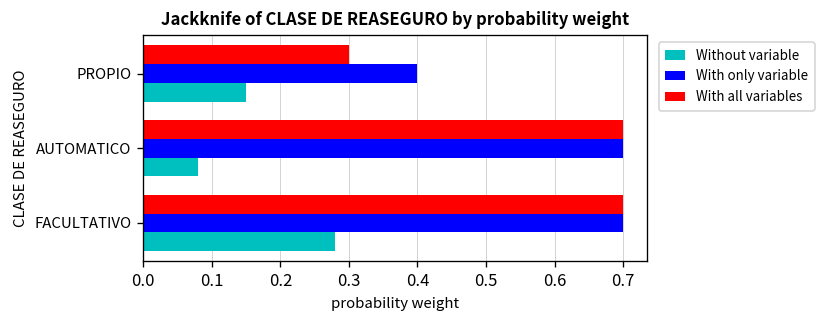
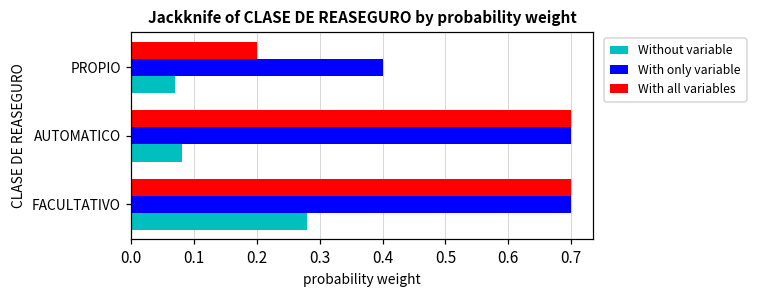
With all variables, PROPIO: 0.3 -> 0.2
Without variable, PROPIO: 0.15 -> 0.07
